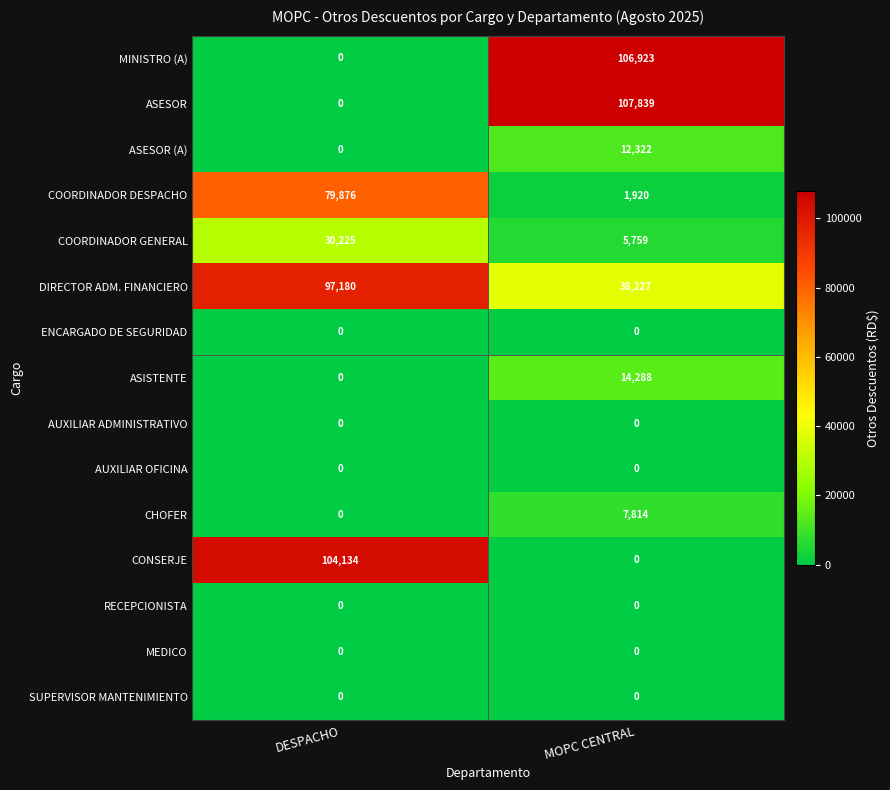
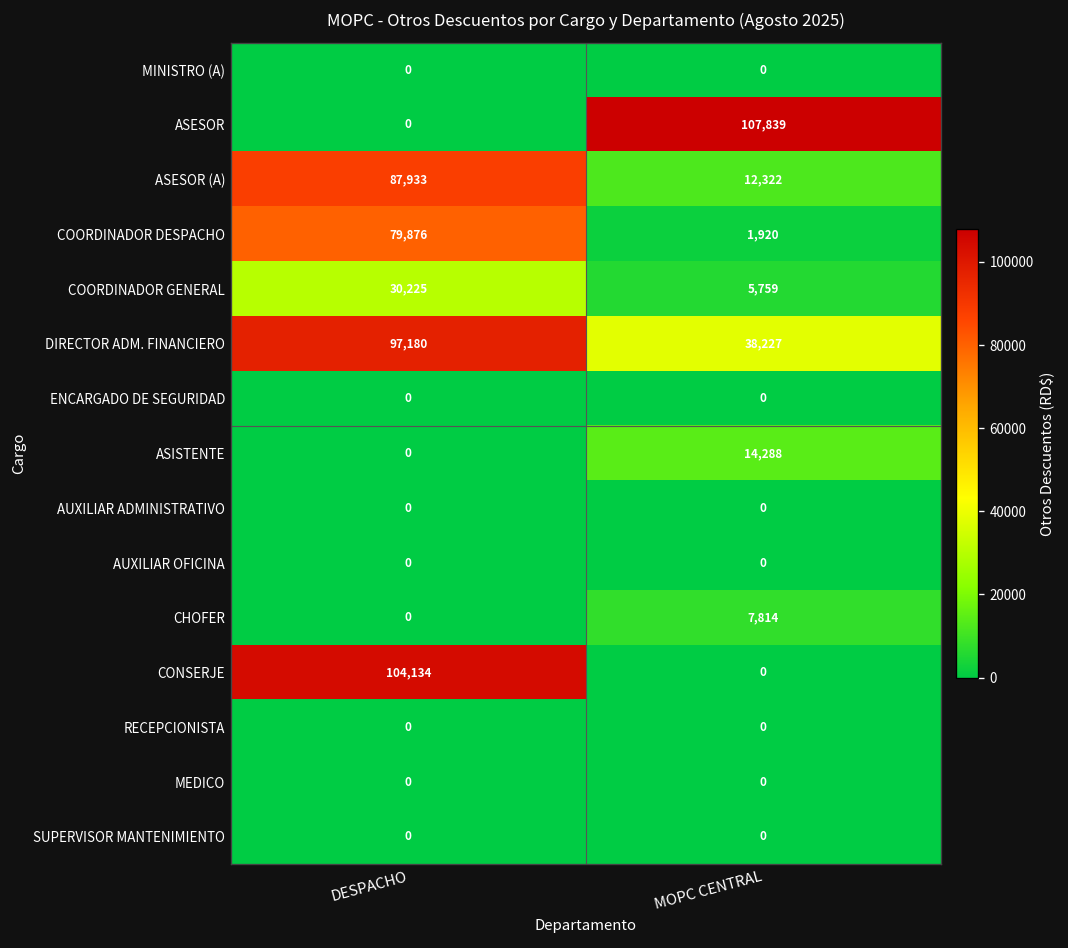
MINISTRO (A), MOPC CENTRAL: 106,923 -> 0
ASESOR (A), DESPACHO: 0 -> 87,933
